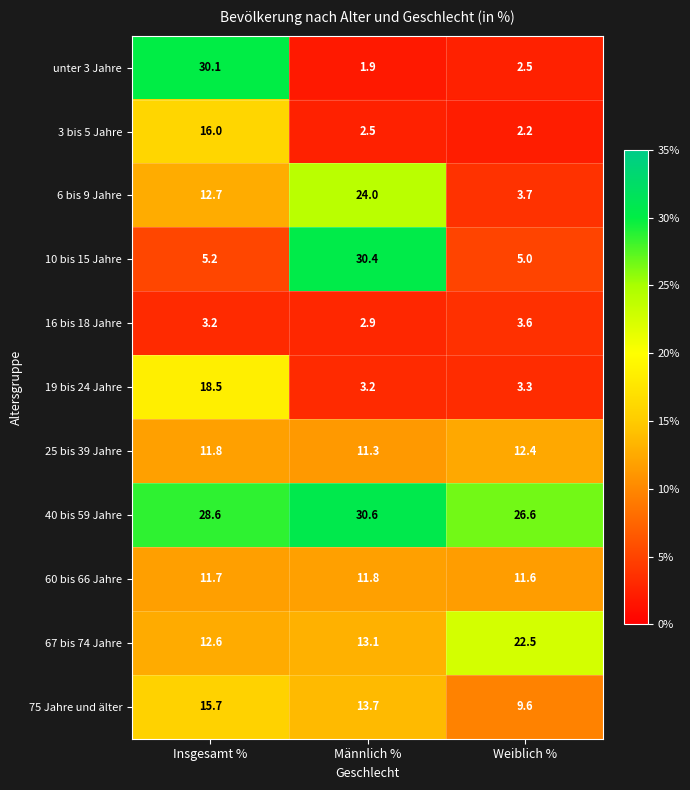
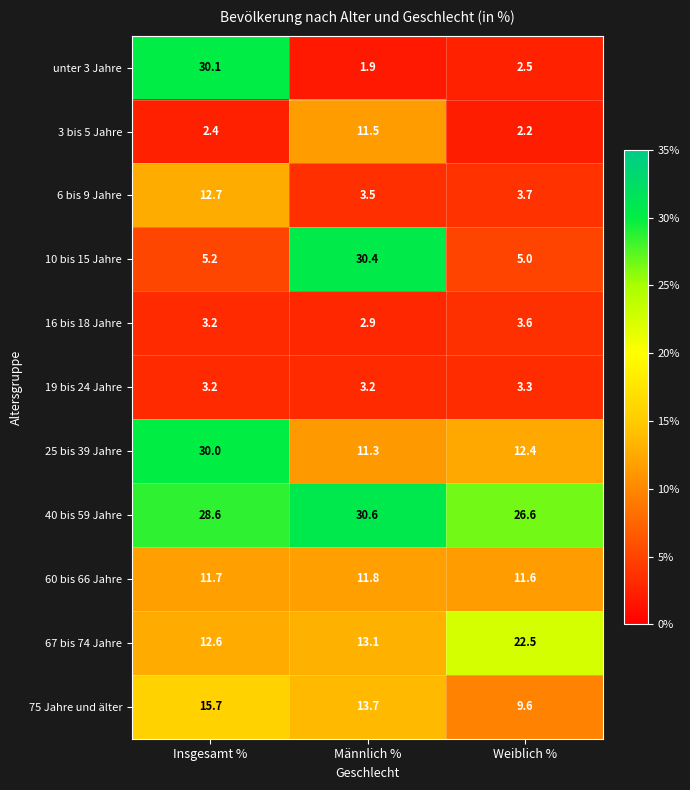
3 bis 5 Jahre, Insgesamt %: 16.0 -> 2.4
3 bis 5 Jahre, Männlich %: 2.5 -> 11.5
6 bis 9 Jahre, Männlich %: 24.0 -> 3.5
19 bis 24 Jahre, Insgesamt %: 18.5 -> 3.2
25 bis 39 Jahre, Insgesamt %: 11.8 -> 30.0
